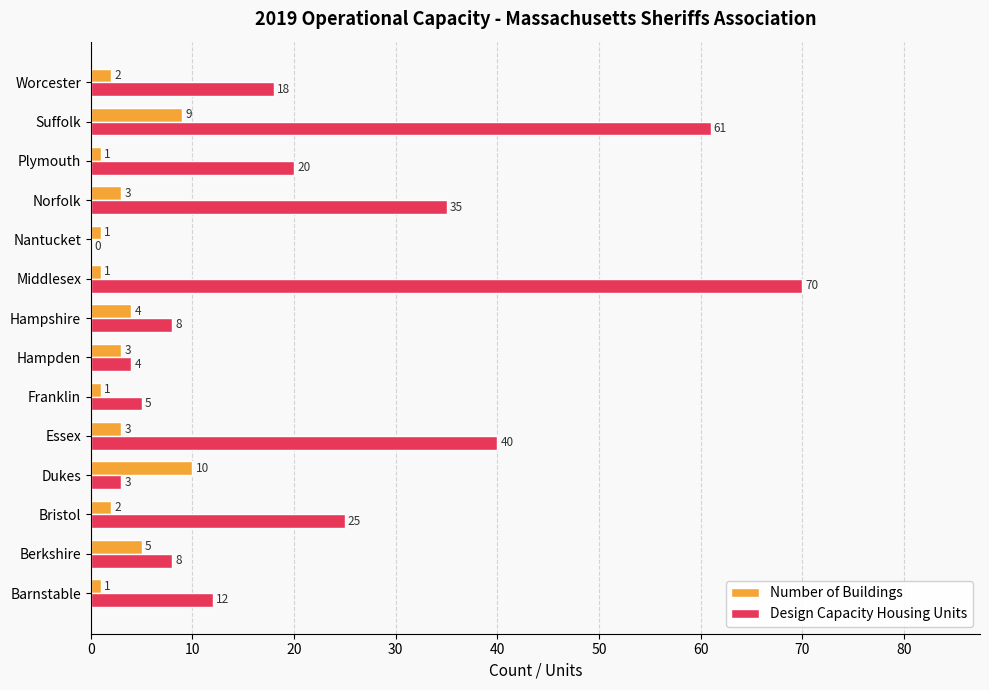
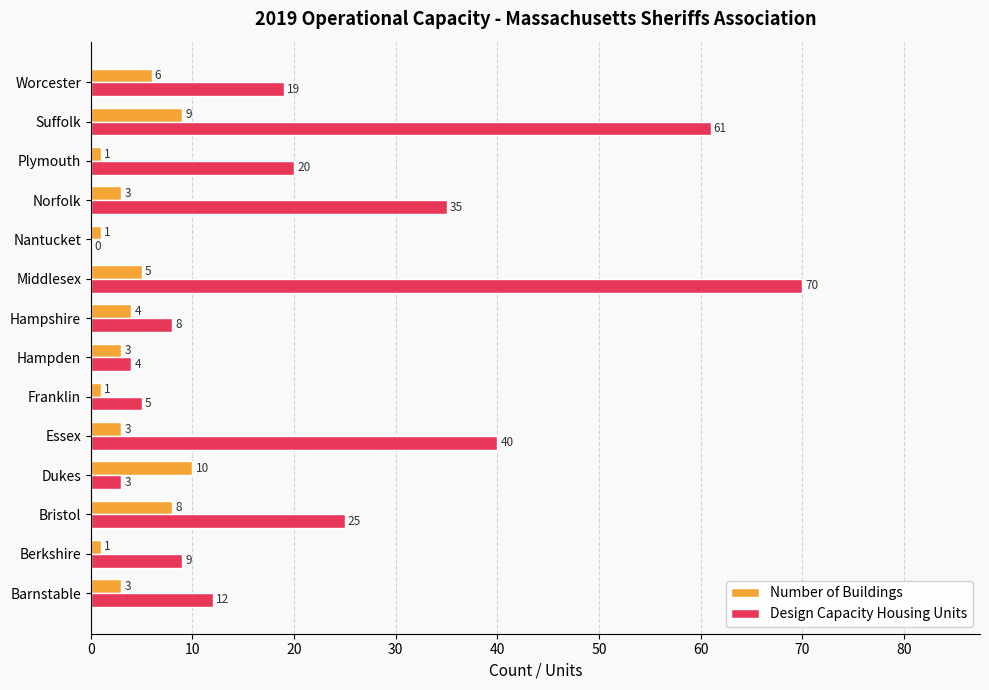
Number of Buildings, Worcester: 2 -> 6
Design Capacity Housing Units, Worcester: 18 -> 19
Number of Buildings, Middlesex: 1 -> 5
Number of Buildings, Bristol: 2 -> 8
Number of Buildings, Berkshire: 5 -> 1
Design Capacity Housing Units, Berkshire: 8 -> 9
Number of Buildings, Barnstable: 1 -> 3
